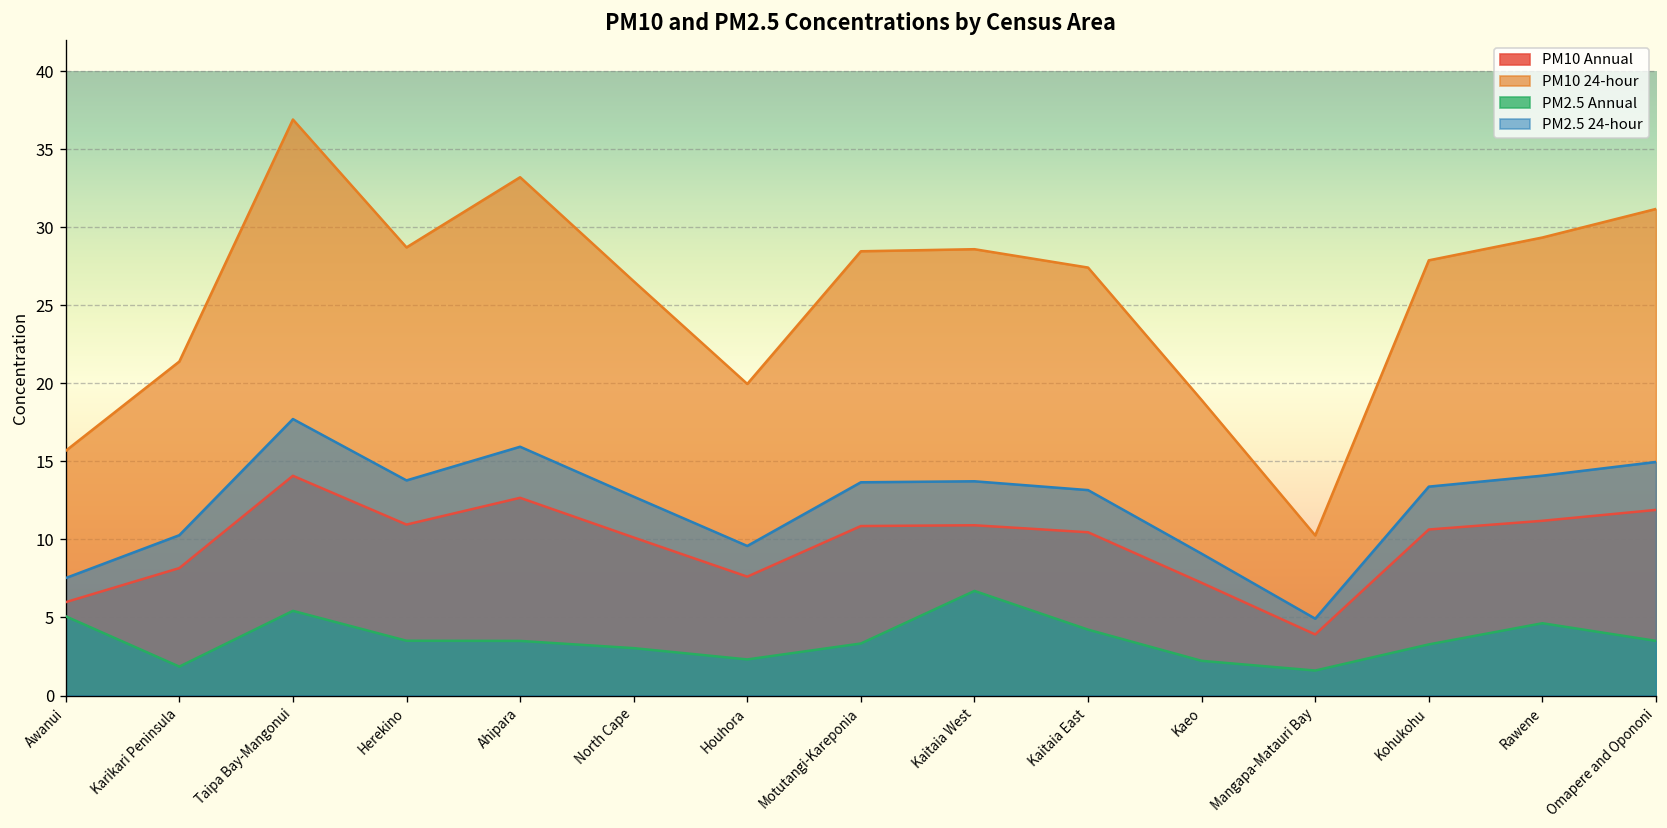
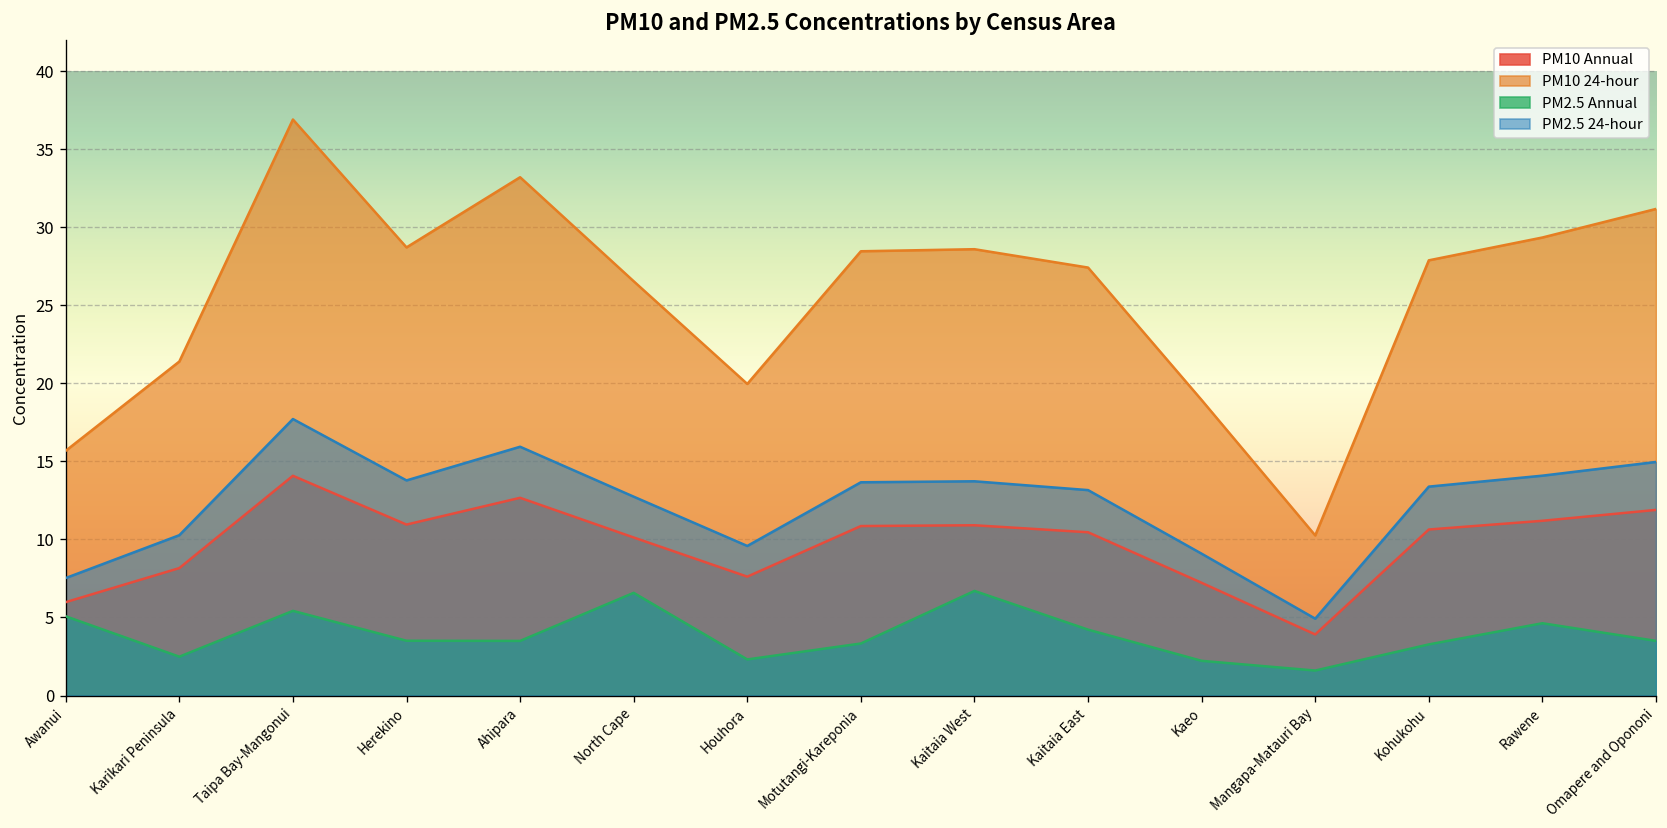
PM2.5 Annual, Karikari Peninsula: 1.9 -> 2.5
PM2.5 Annual, North Cape: 3.0 -> 6.6
